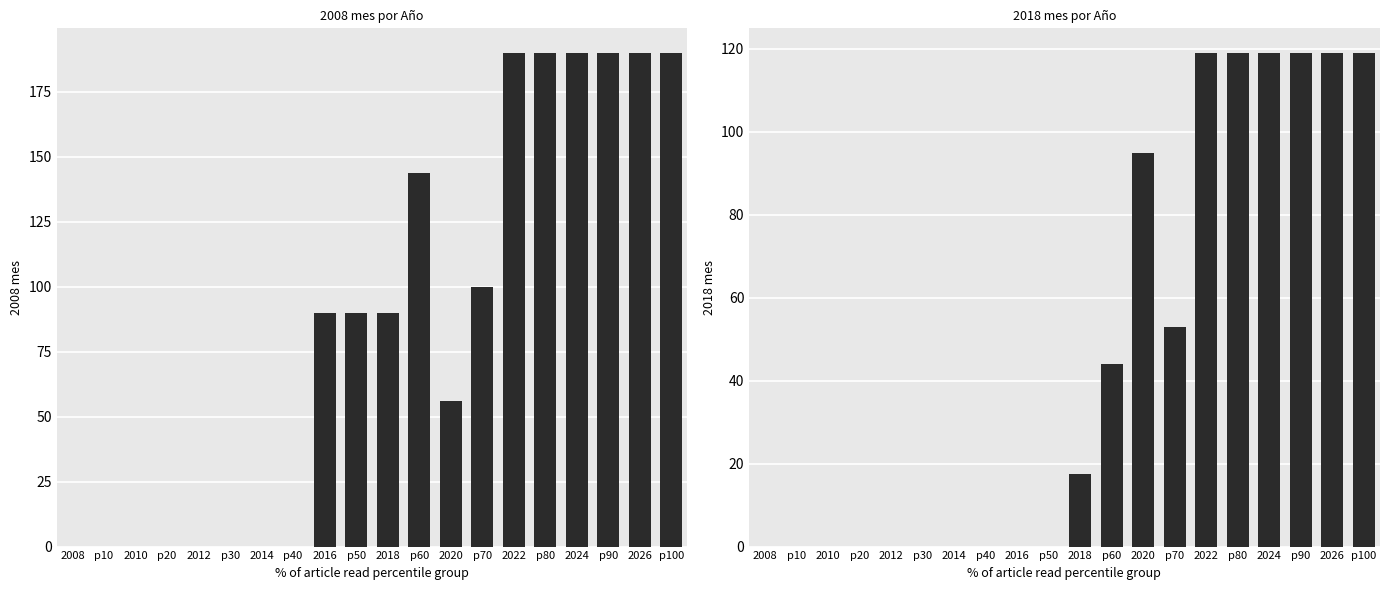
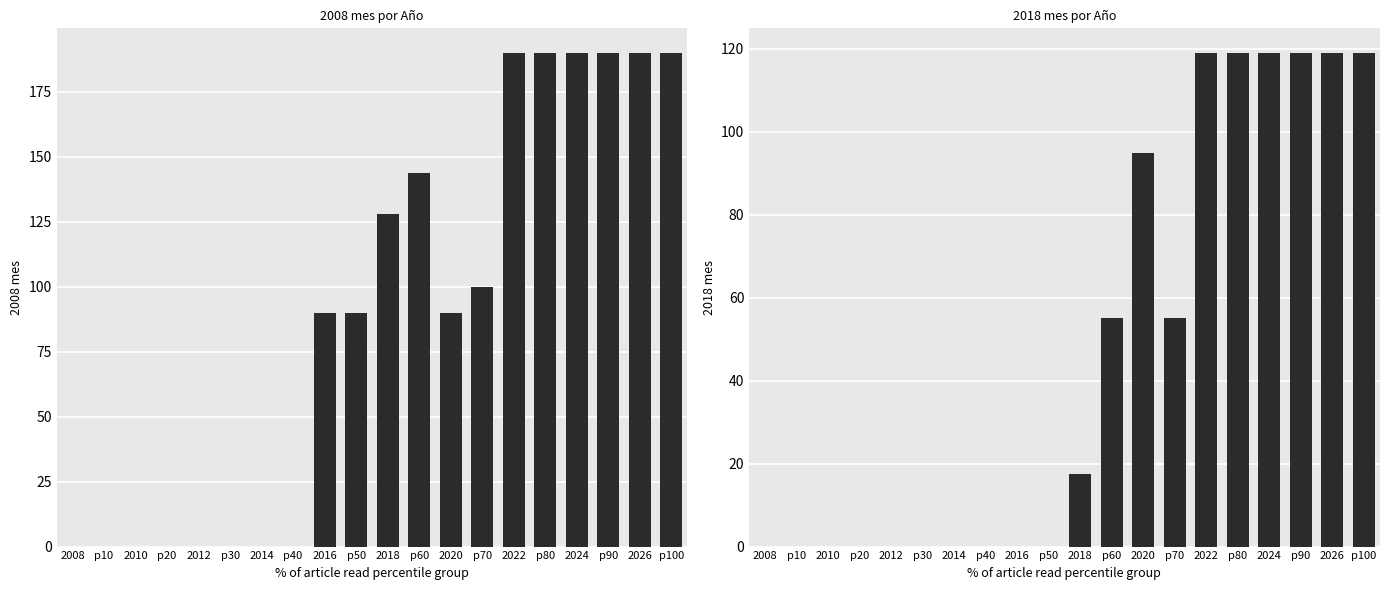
2008 mes por Año, 2018: 90 -> 128
2008 mes por Año, 2020: 56 -> 90
2018 mes por Año, p60: 44 -> 55
2018 mes por Año, p70: 53 -> 55
